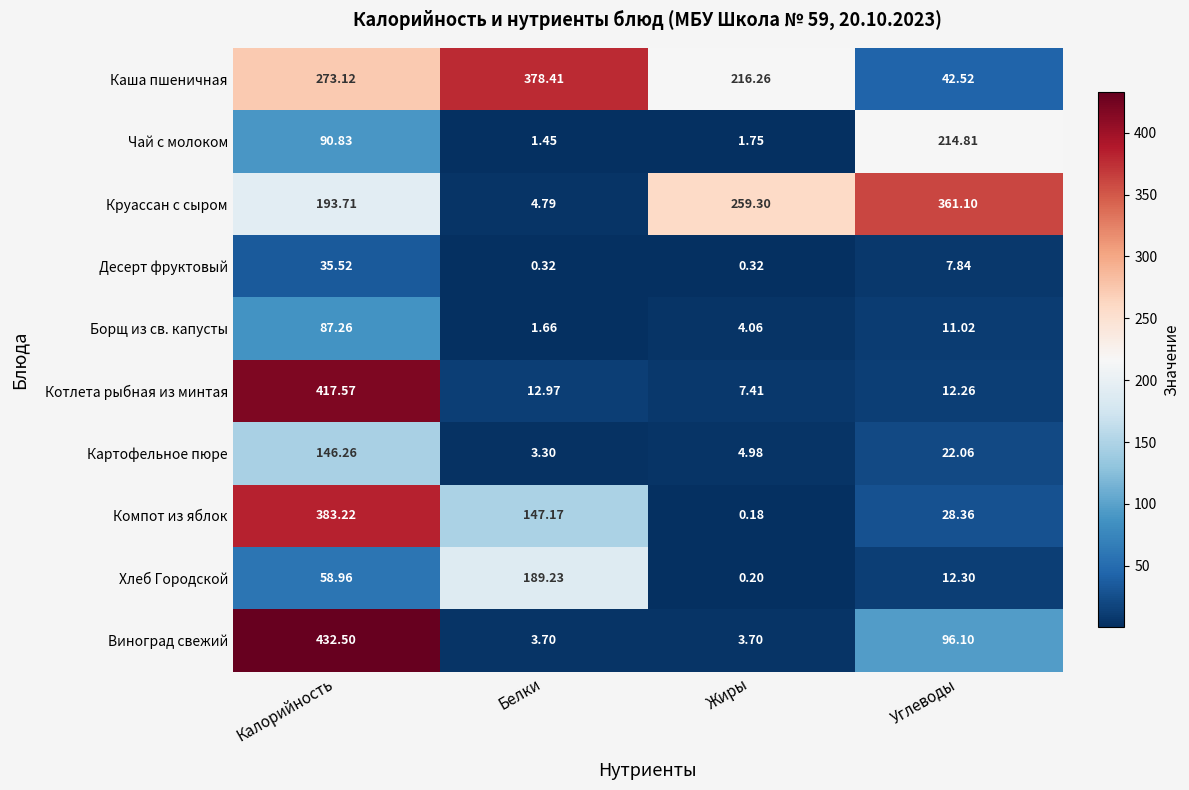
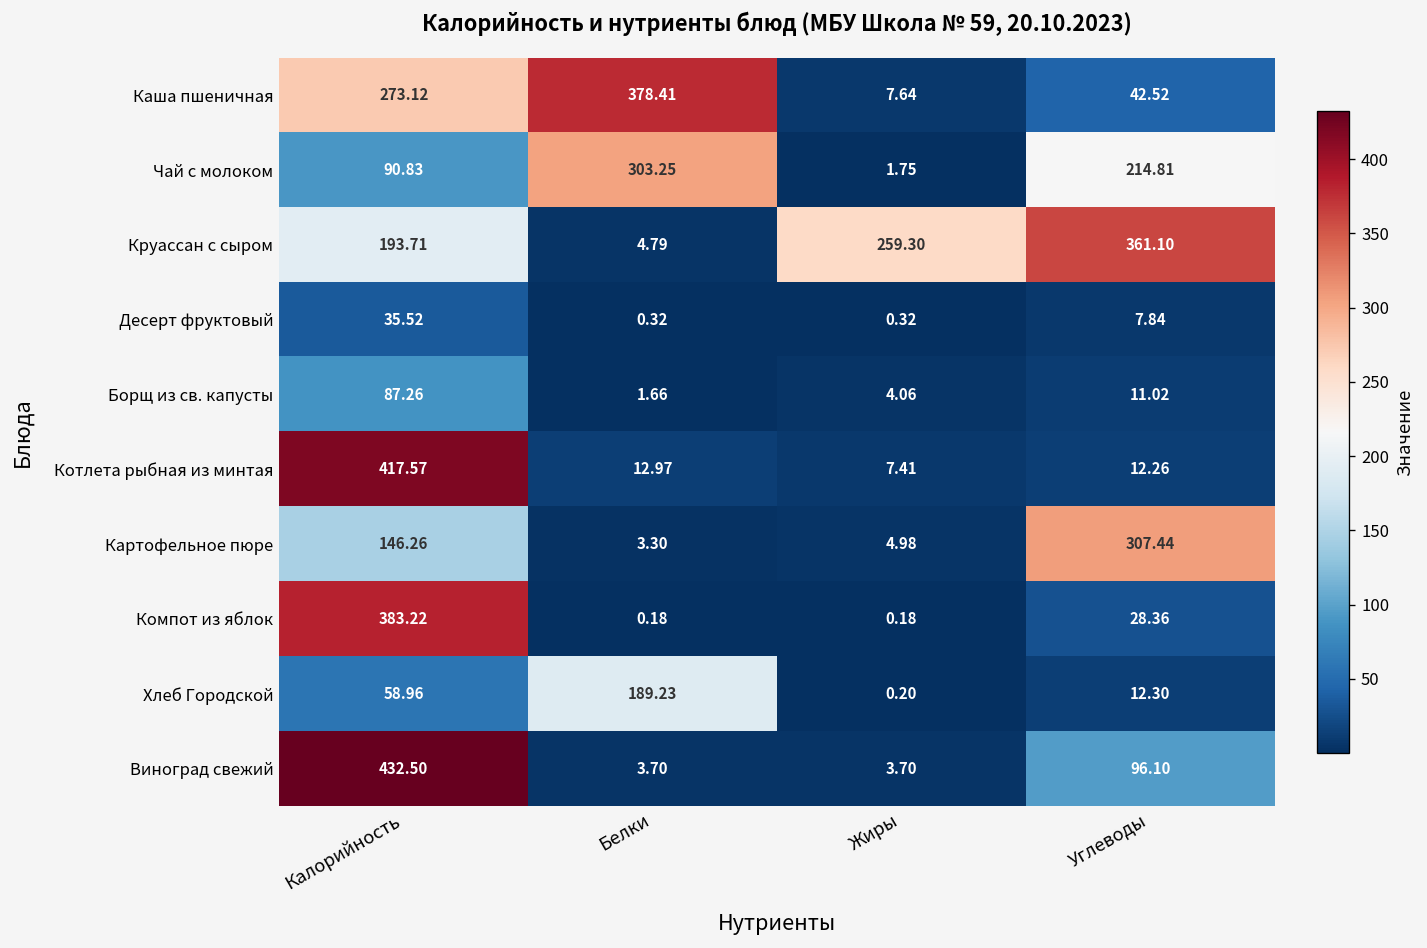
Каша пшеничная, Жиры: 216.26 -> 7.64
Чай с молоком, Белки: 1.45 -> 303.25
Картофельное пюре, Углеводы: 22.06 -> 307.44
Компот из яблок, Белки: 147.17 -> 0.18
